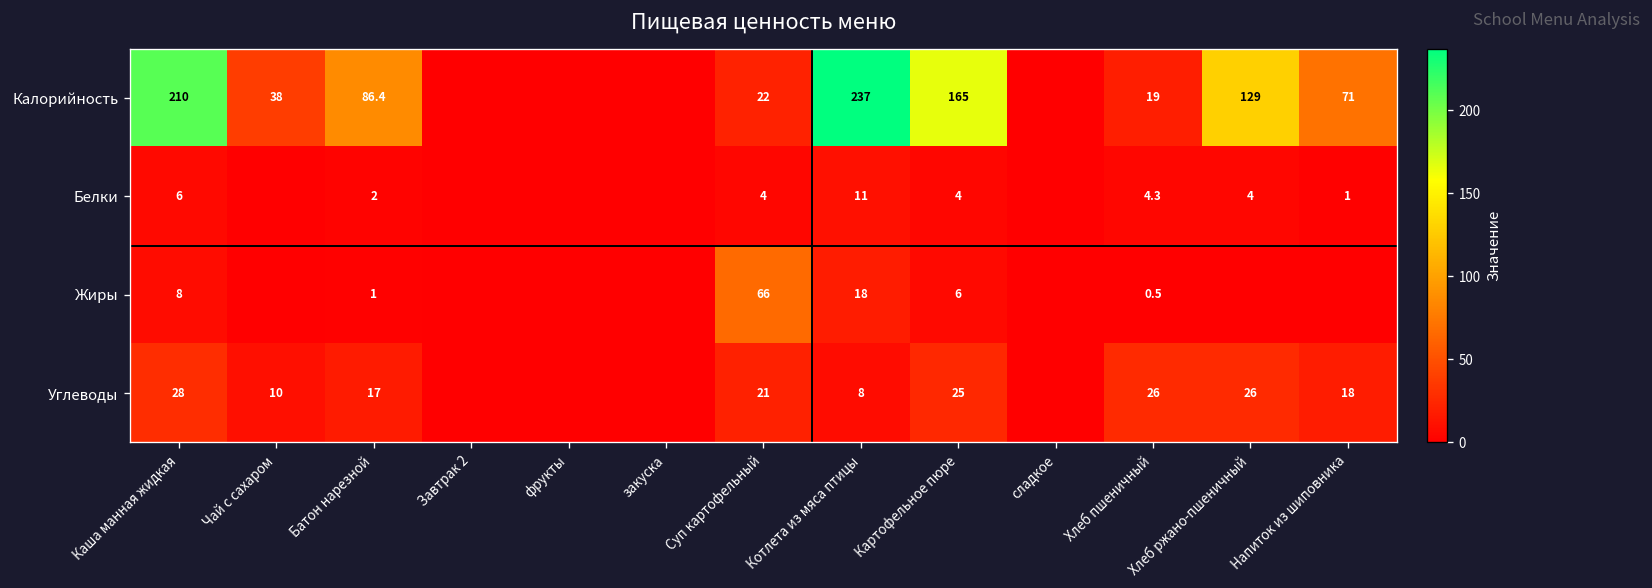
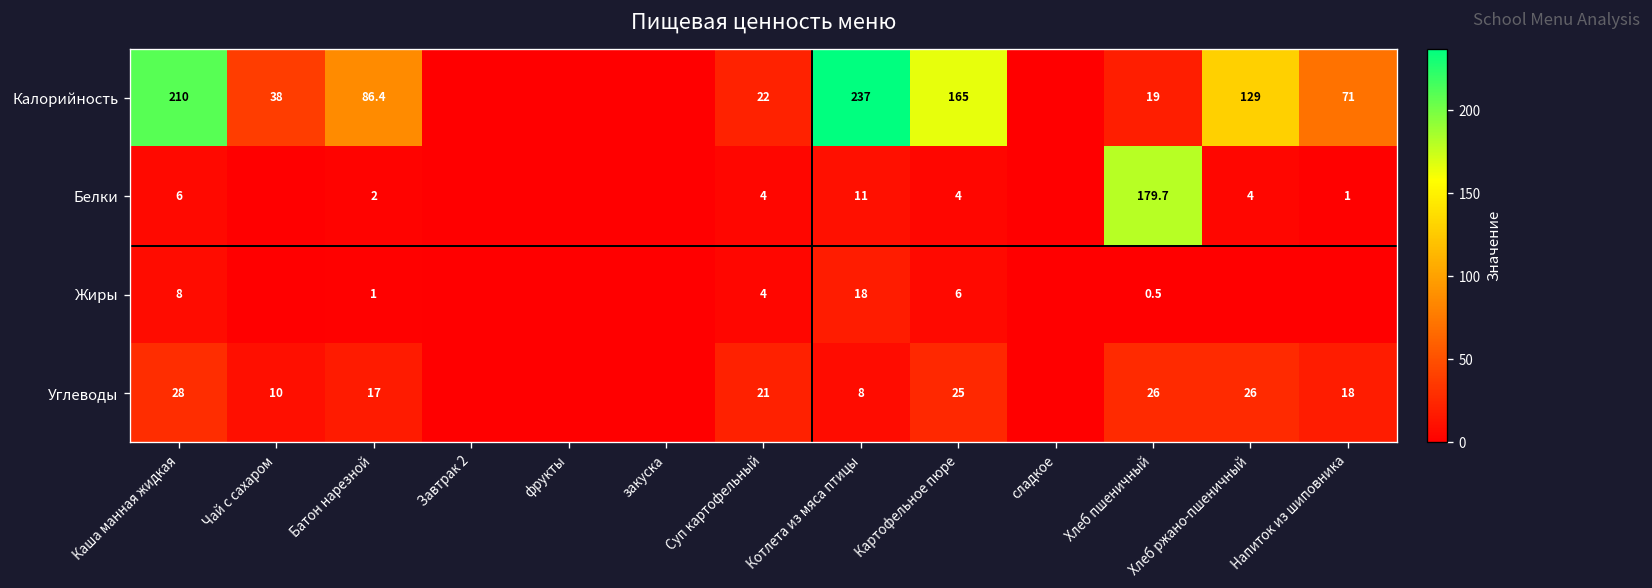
Белки, Хлеб пшеничный: 4.3 -> 179.7
Жиры, Суп картофельный: 66 -> 4
